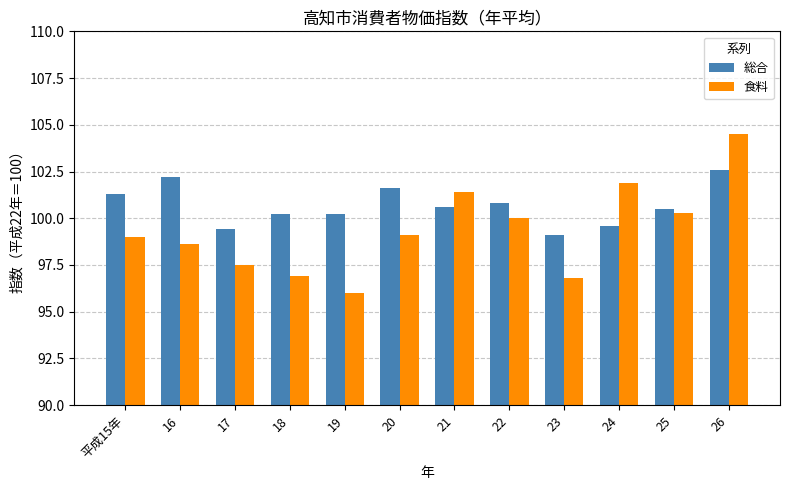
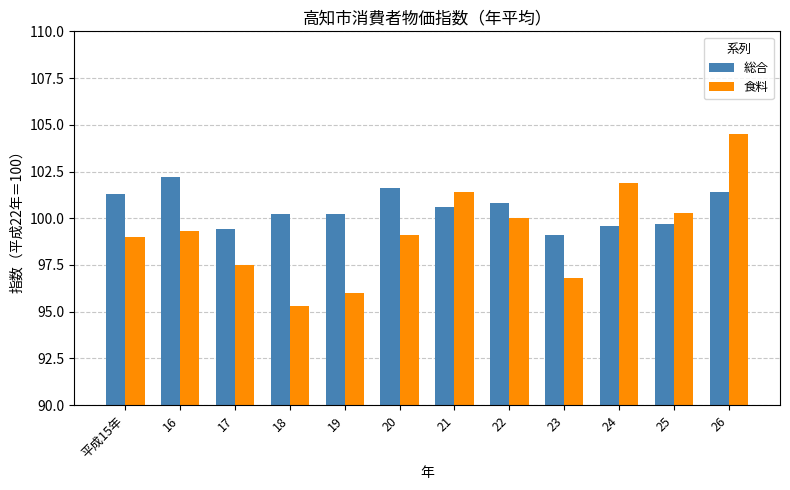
食料, 16: 98.6 -> 99.3
食料, 18: 96.9 -> 95.3
総合, 25: 100.5 -> 99.7
総合, 26: 102.6 -> 101.4
